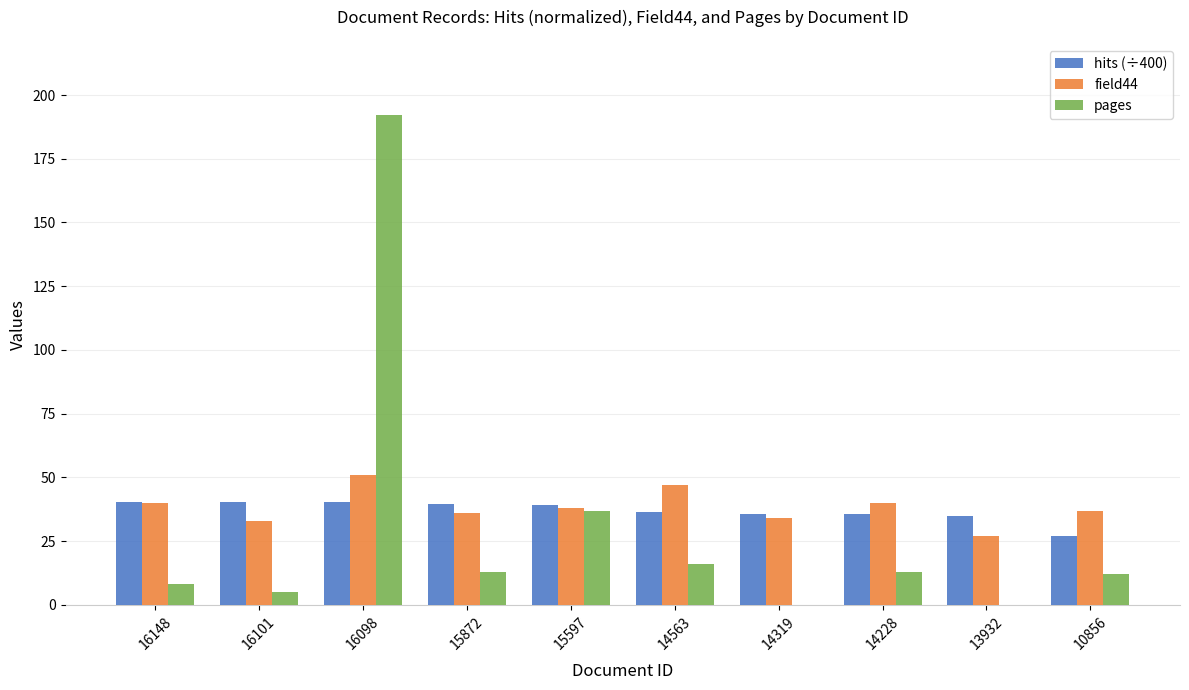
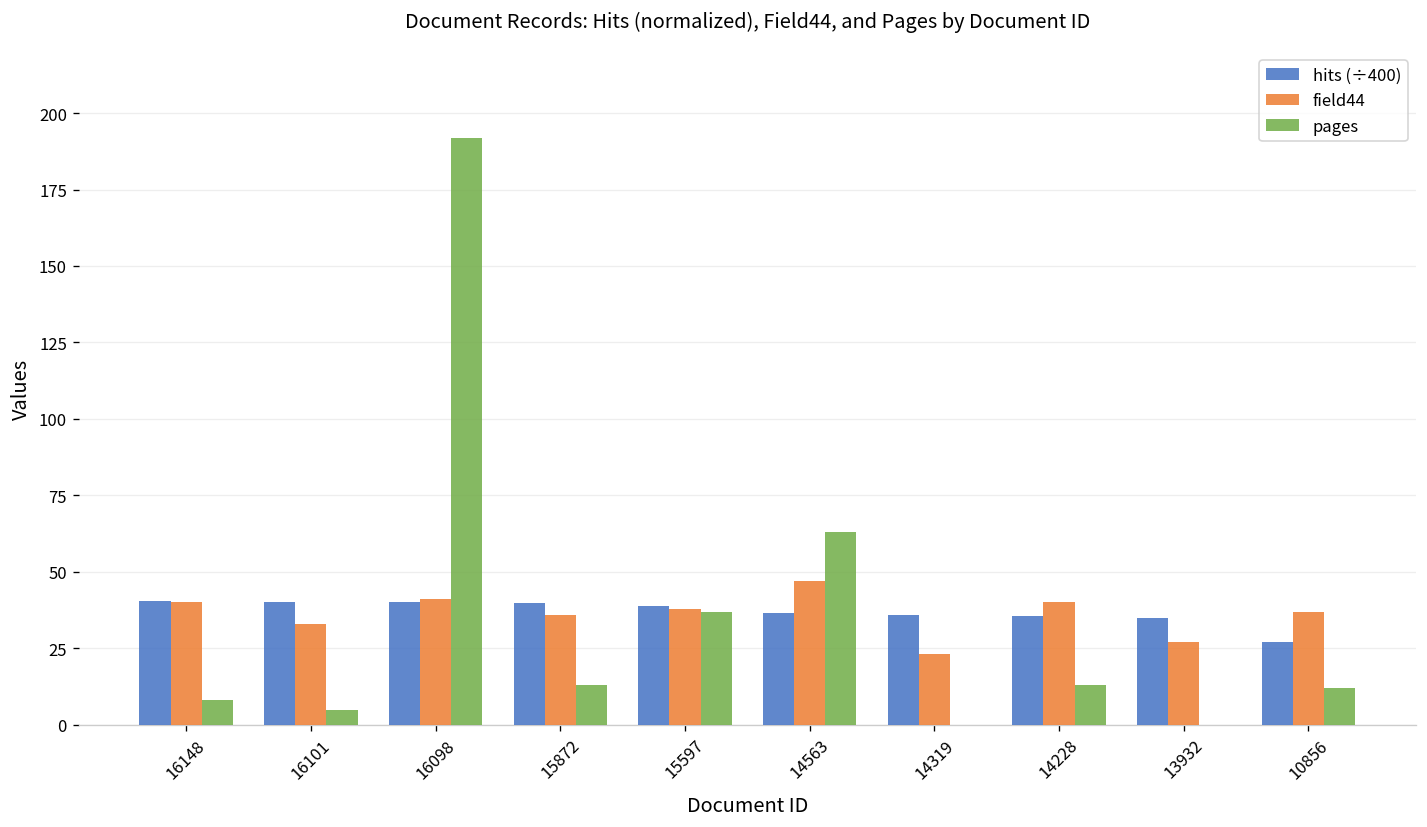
field44, 16098: 51 -> 41
pages, 14563: 16 -> 63
field44, 14319: 34 -> 23
